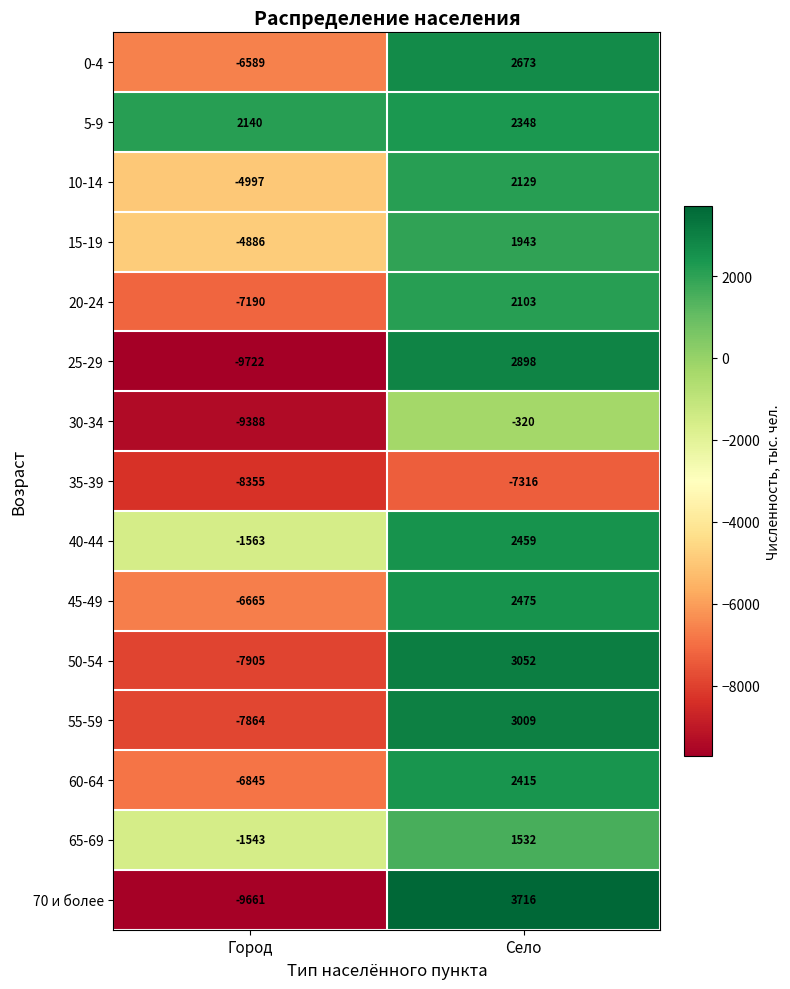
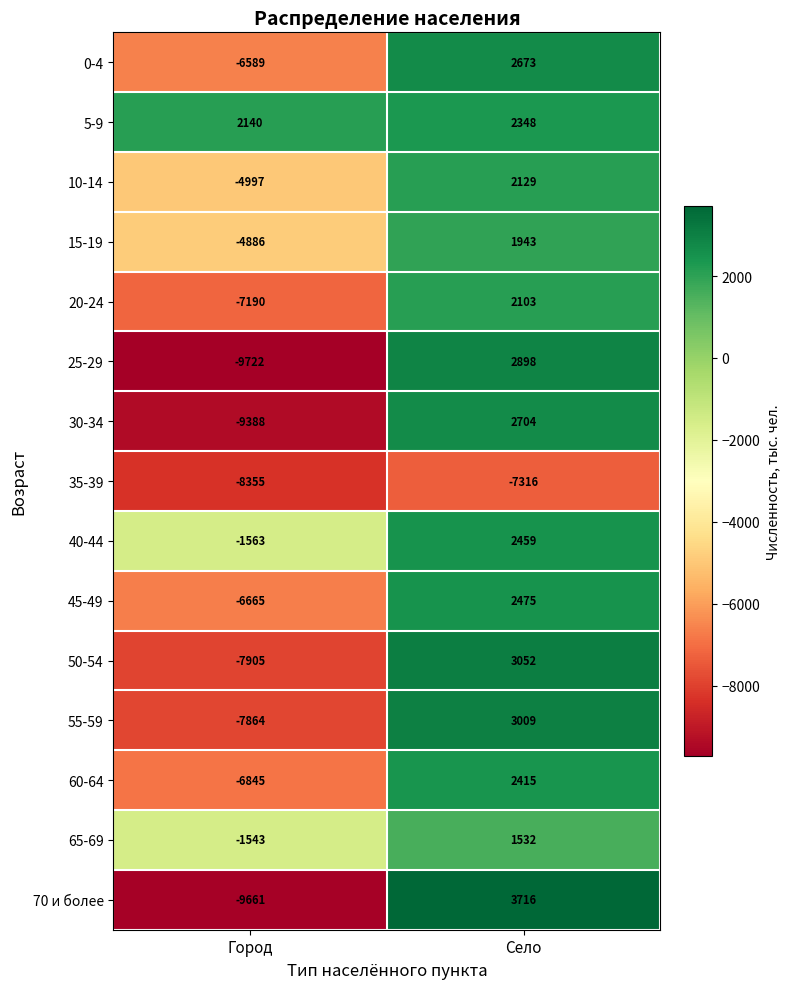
30-34, Село: -320 -> 2704
